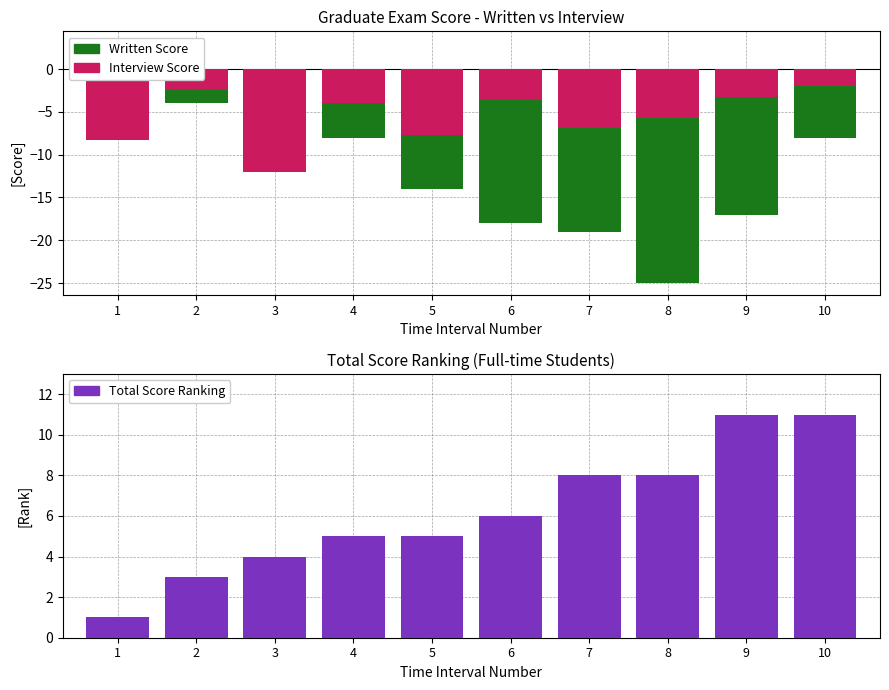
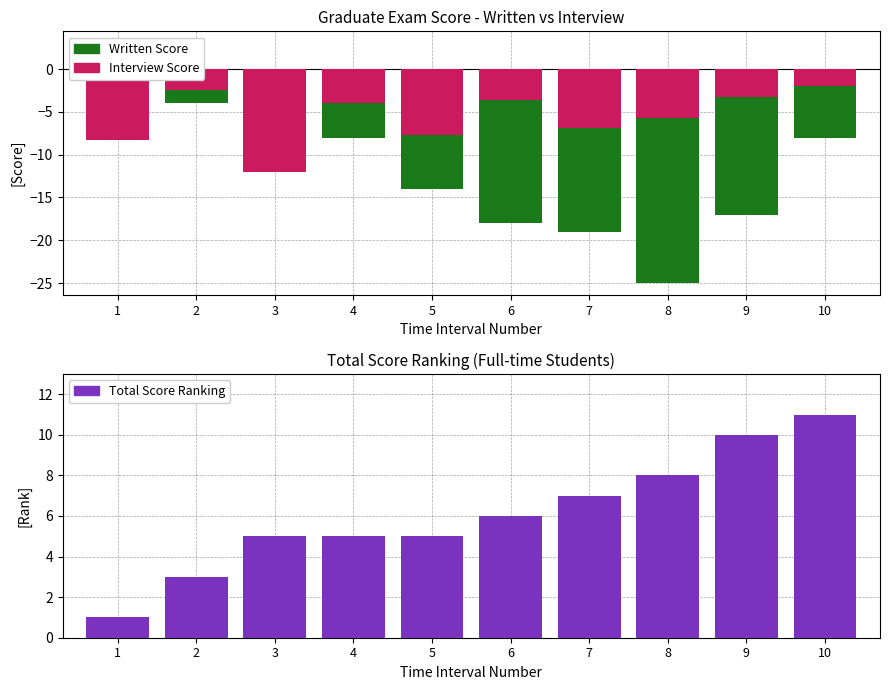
Total Score Ranking (Full-time Students), 3: 4 -> 5
Total Score Ranking (Full-time Students), 7: 8 -> 7
Total Score Ranking (Full-time Students), 9: 11 -> 10
